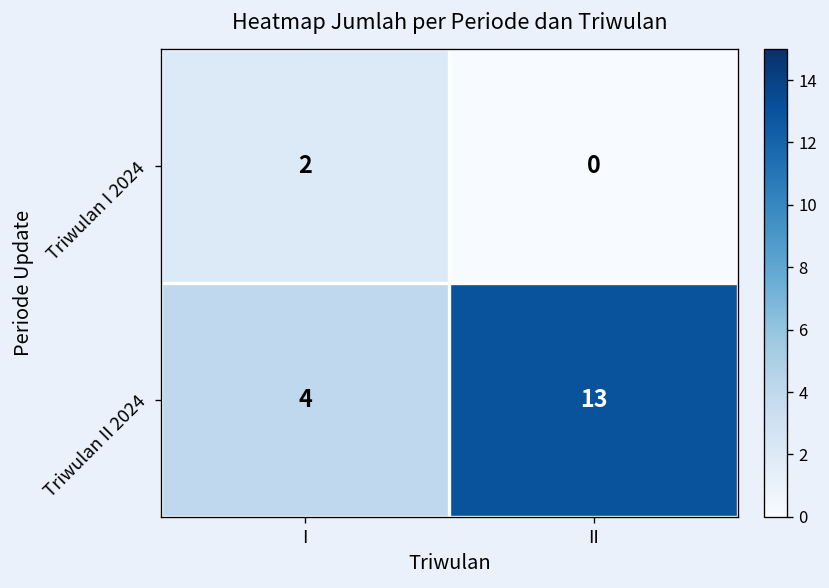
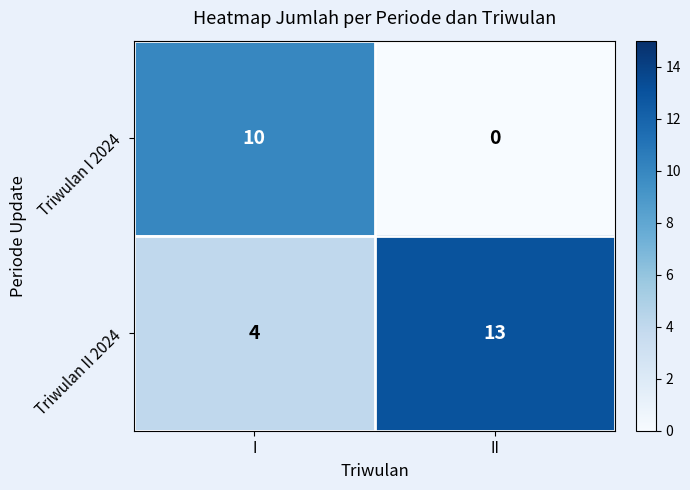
Triwulan I 2024, I: 2 -> 10
